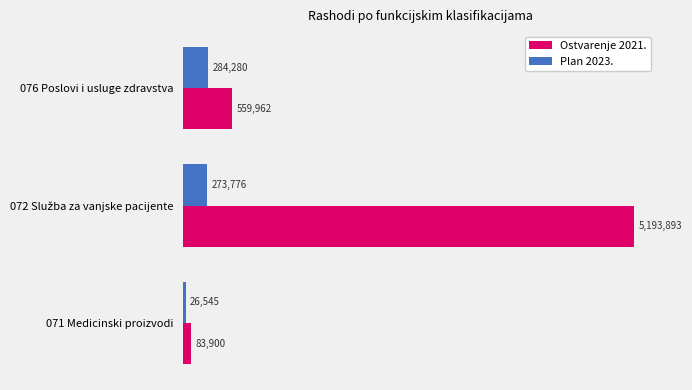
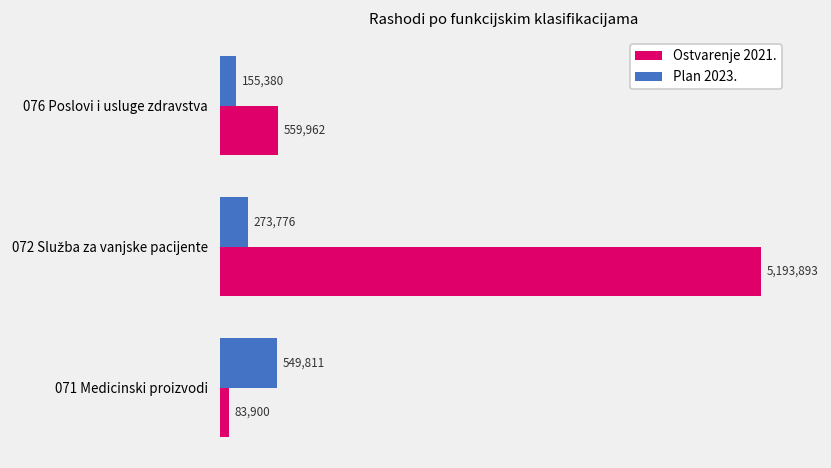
Plan 2023., 076 Poslovi i usluge zdravstva: 284,280 -> 155,380
Plan 2023., 071 Medicinski proizvodi: 26,545 -> 549,811
